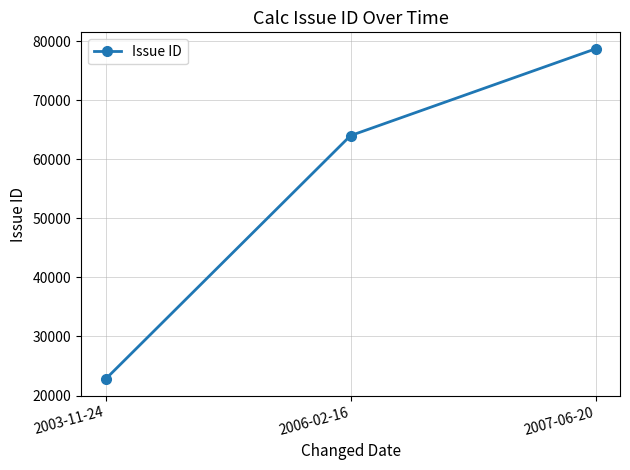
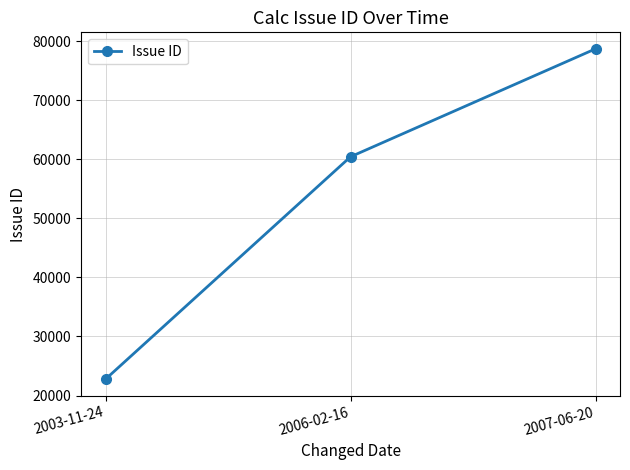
2006-02-16: 64000 -> 60000
